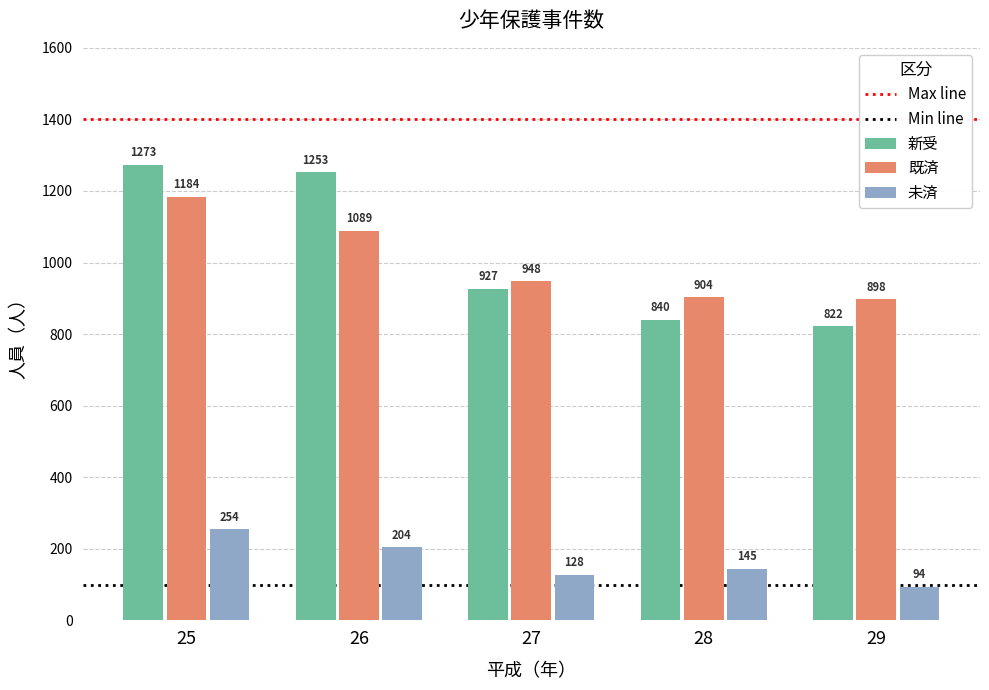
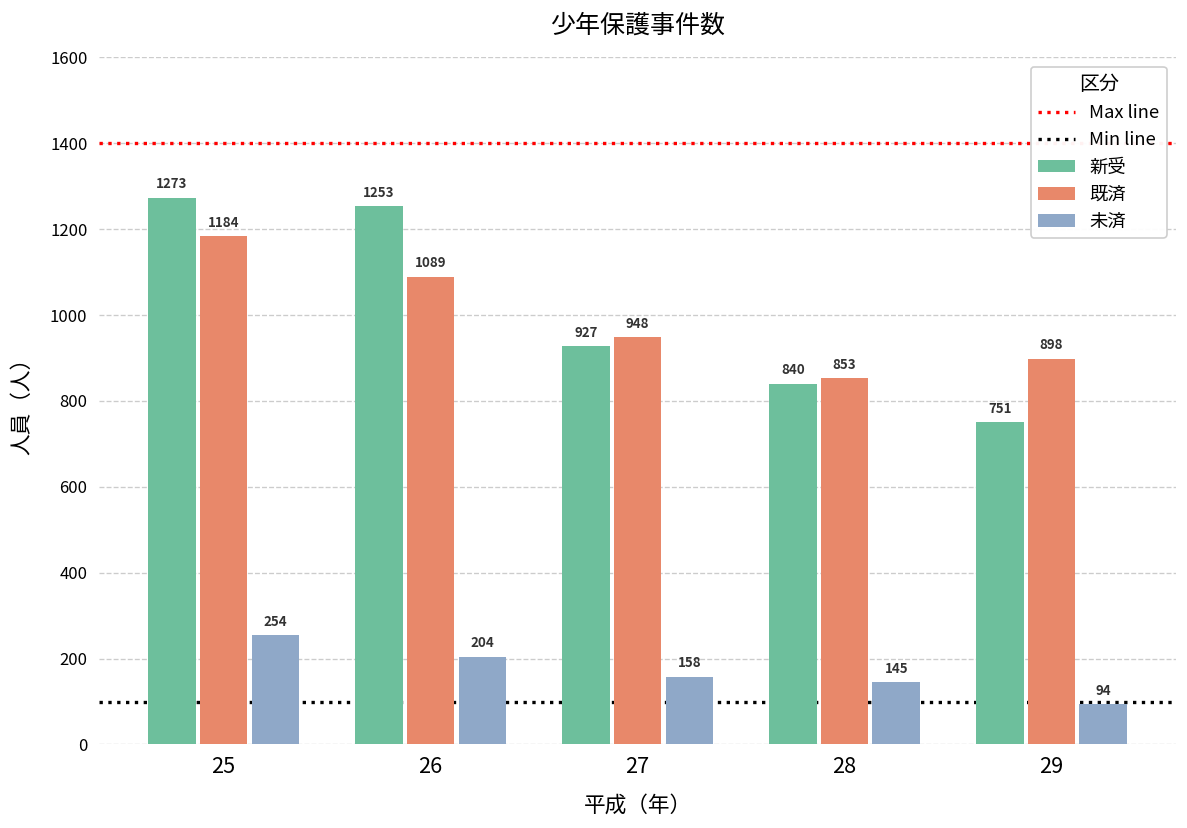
未済, 27: 128 -> 158
既済, 28: 904 -> 853
新受, 29: 822 -> 751
